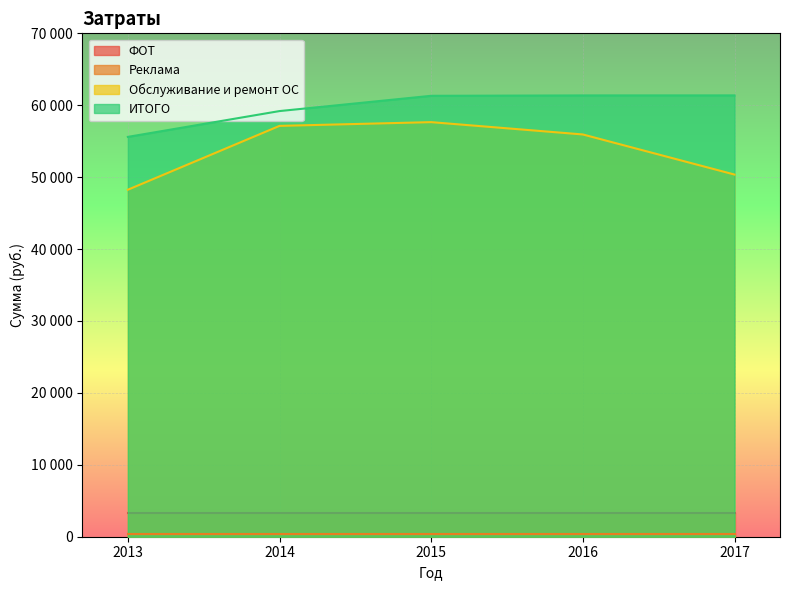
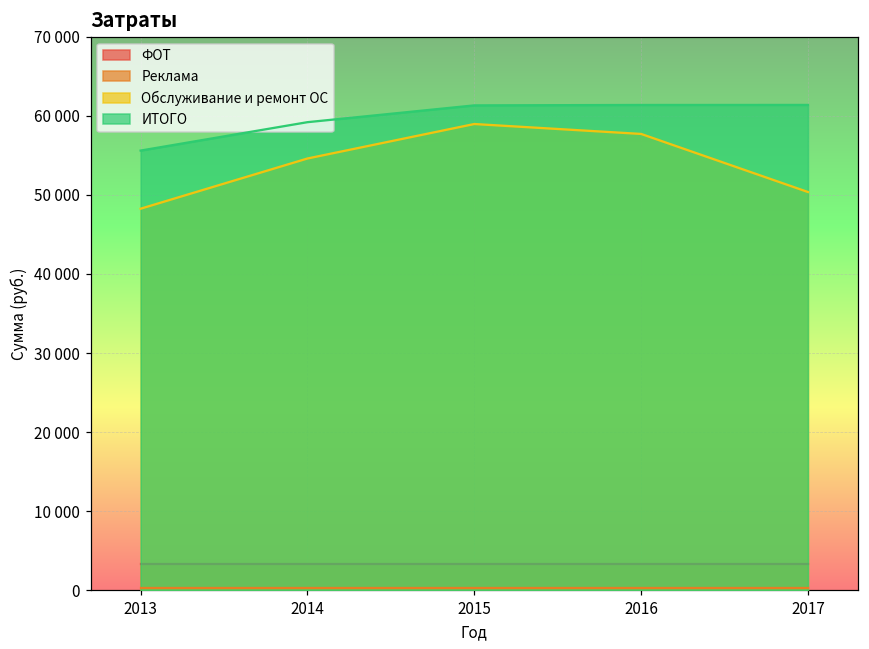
Обслуживание и ремонт ОС, 2014: 57000 -> 55000
Обслуживание и ремонт ОС, 2015: 58000 -> 59000
Обслуживание и ремонт ОС, 2016: 56000 -> 58000
